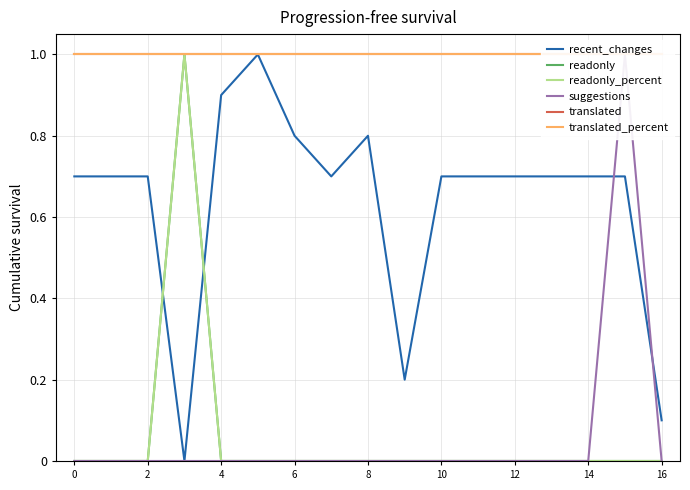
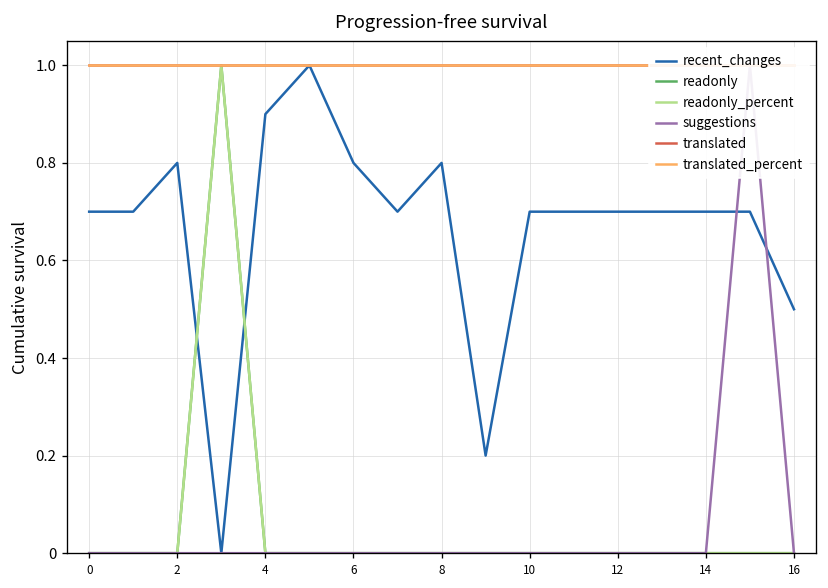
recent_changes, 2: 0.70 -> 0.80
recent_changes, 16: 0.10 -> 0.50
